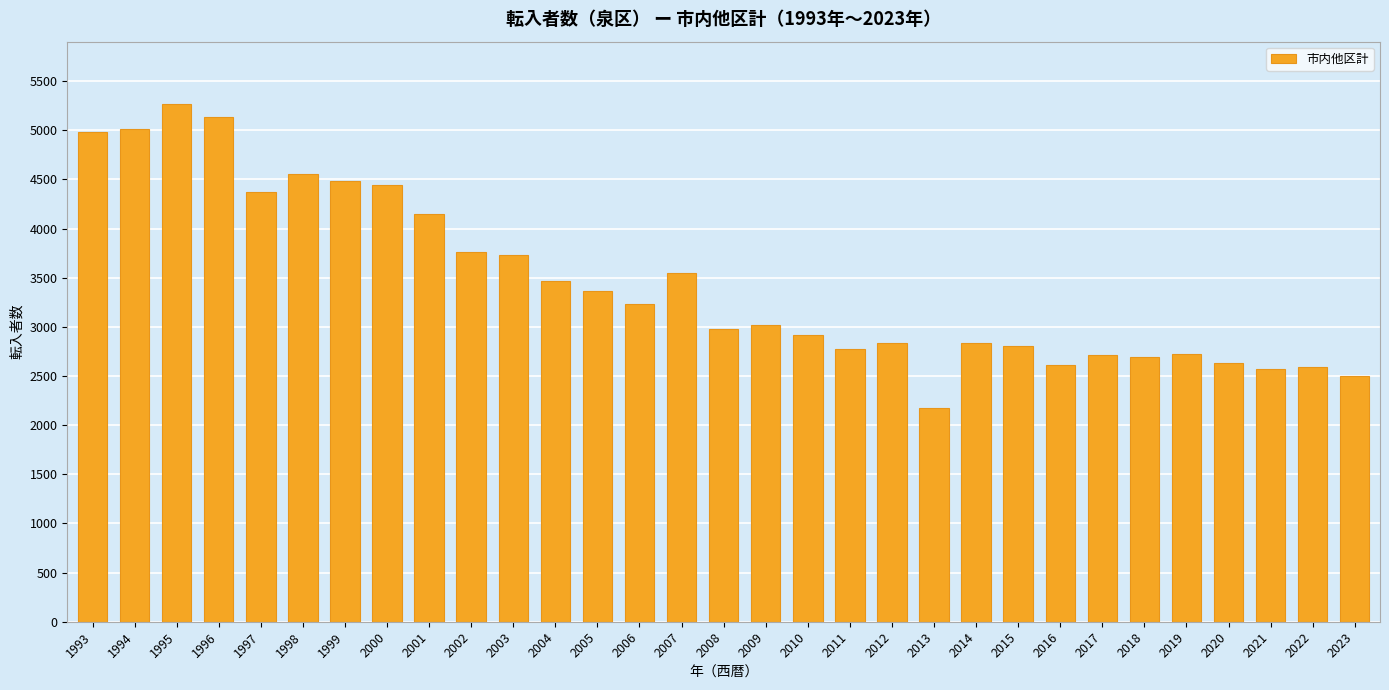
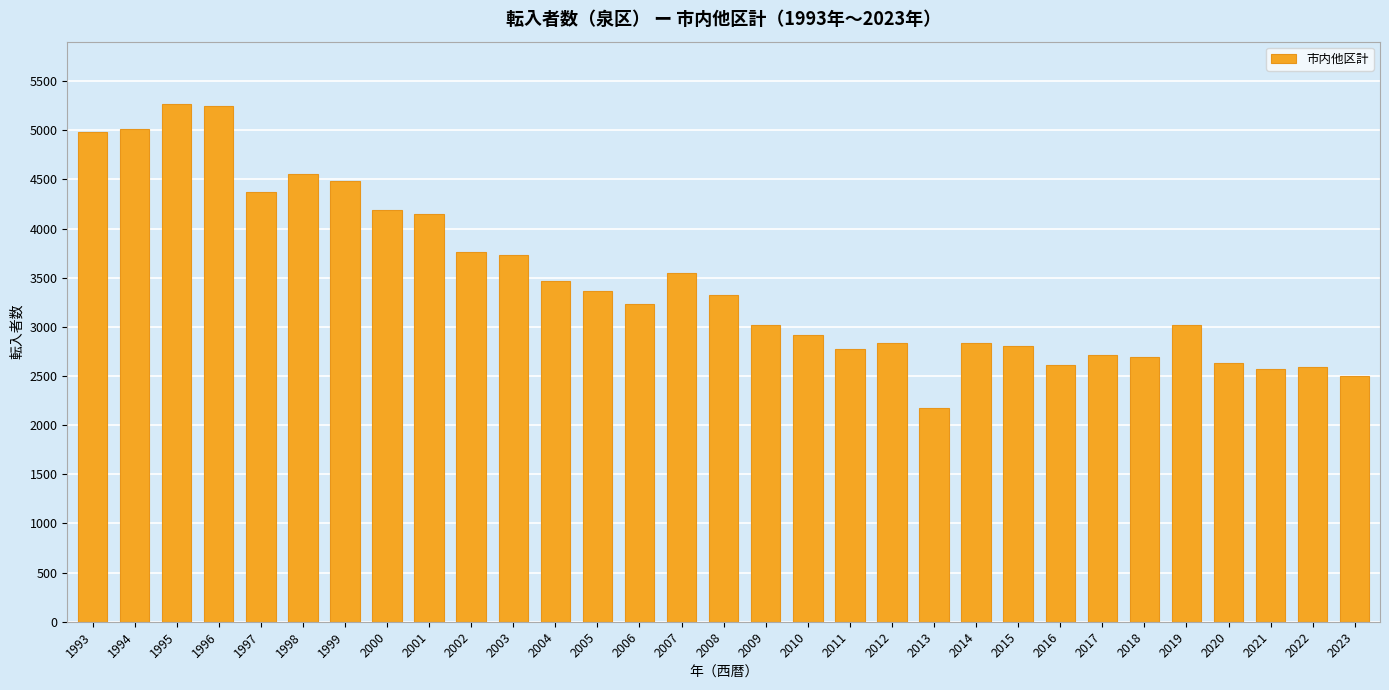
1996: 5100 -> 5200
2000: 4400 -> 4200
2008: 3000 -> 3300
2019: 2700 -> 3000
